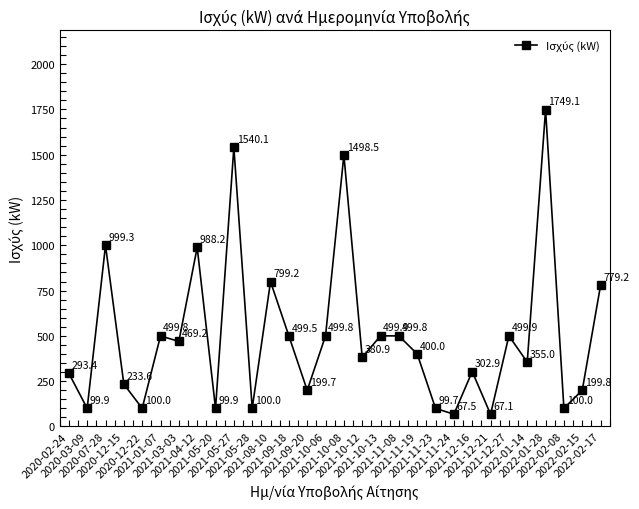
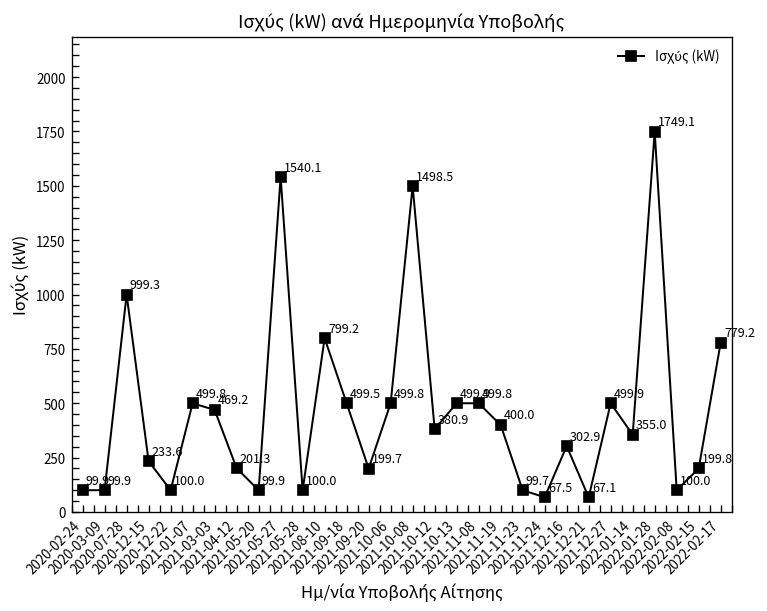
2020-02-24: 293.4 -> 99.9
2021-04-12: 988.2 -> 201.3
